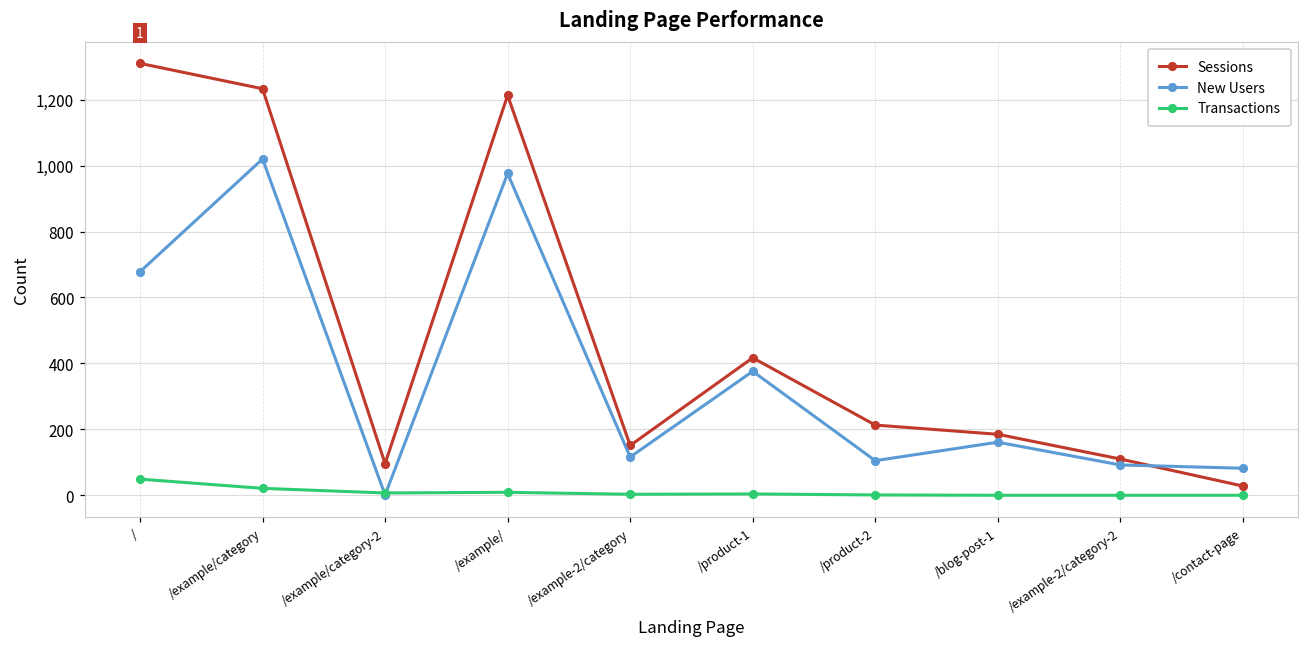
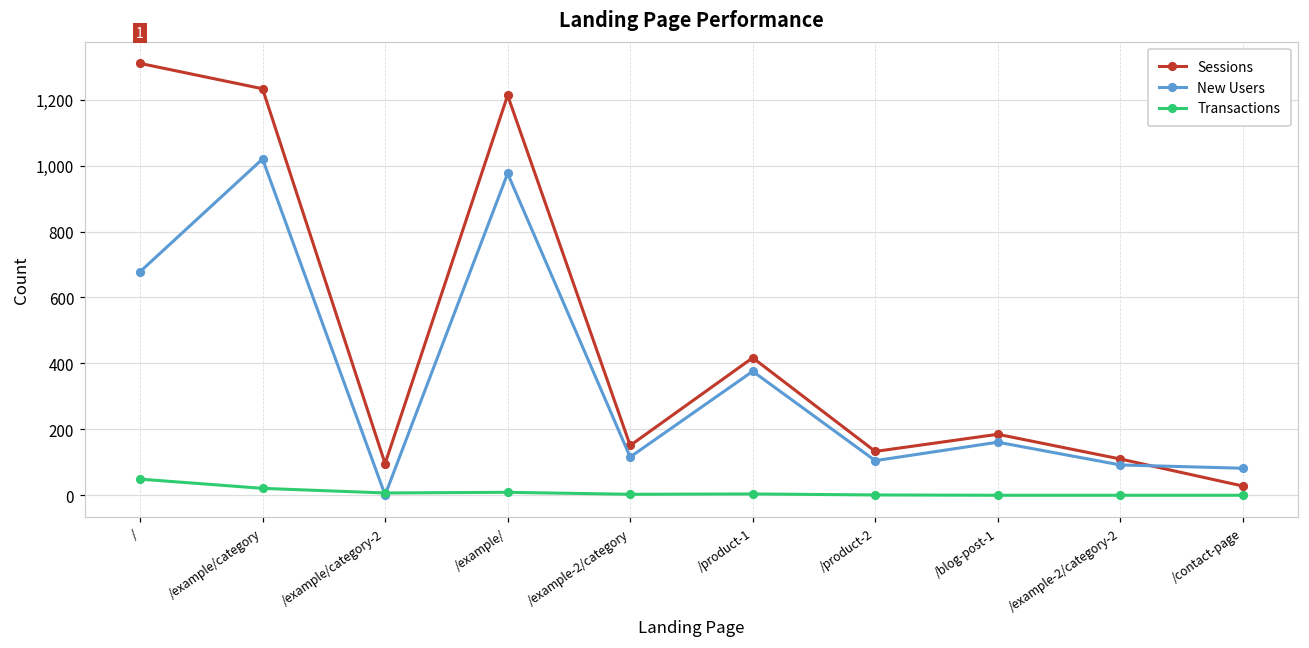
Sessions, /product-2: 210 -> 130
